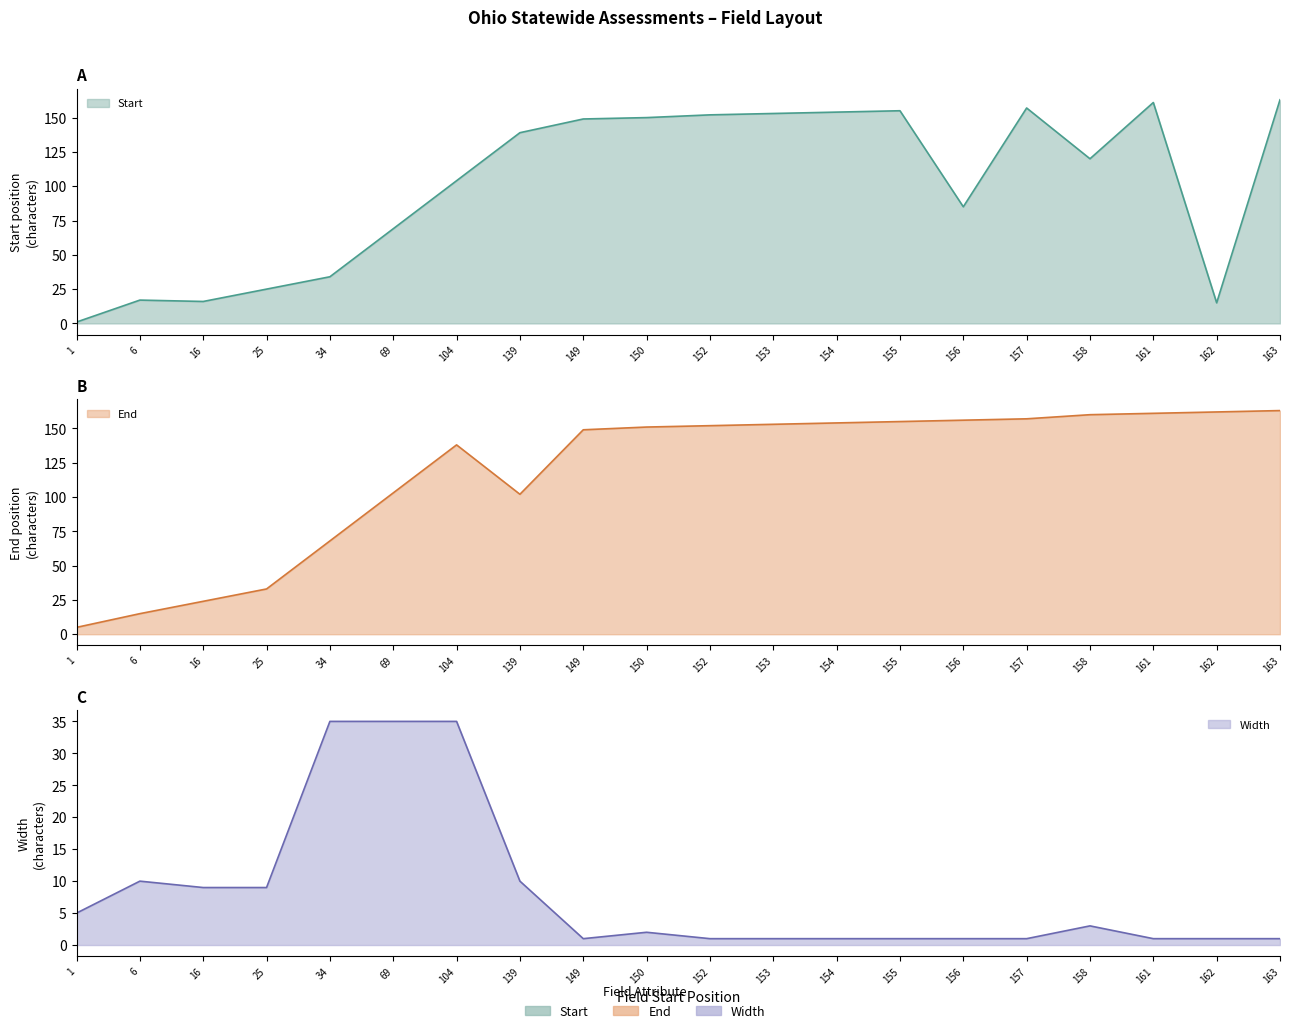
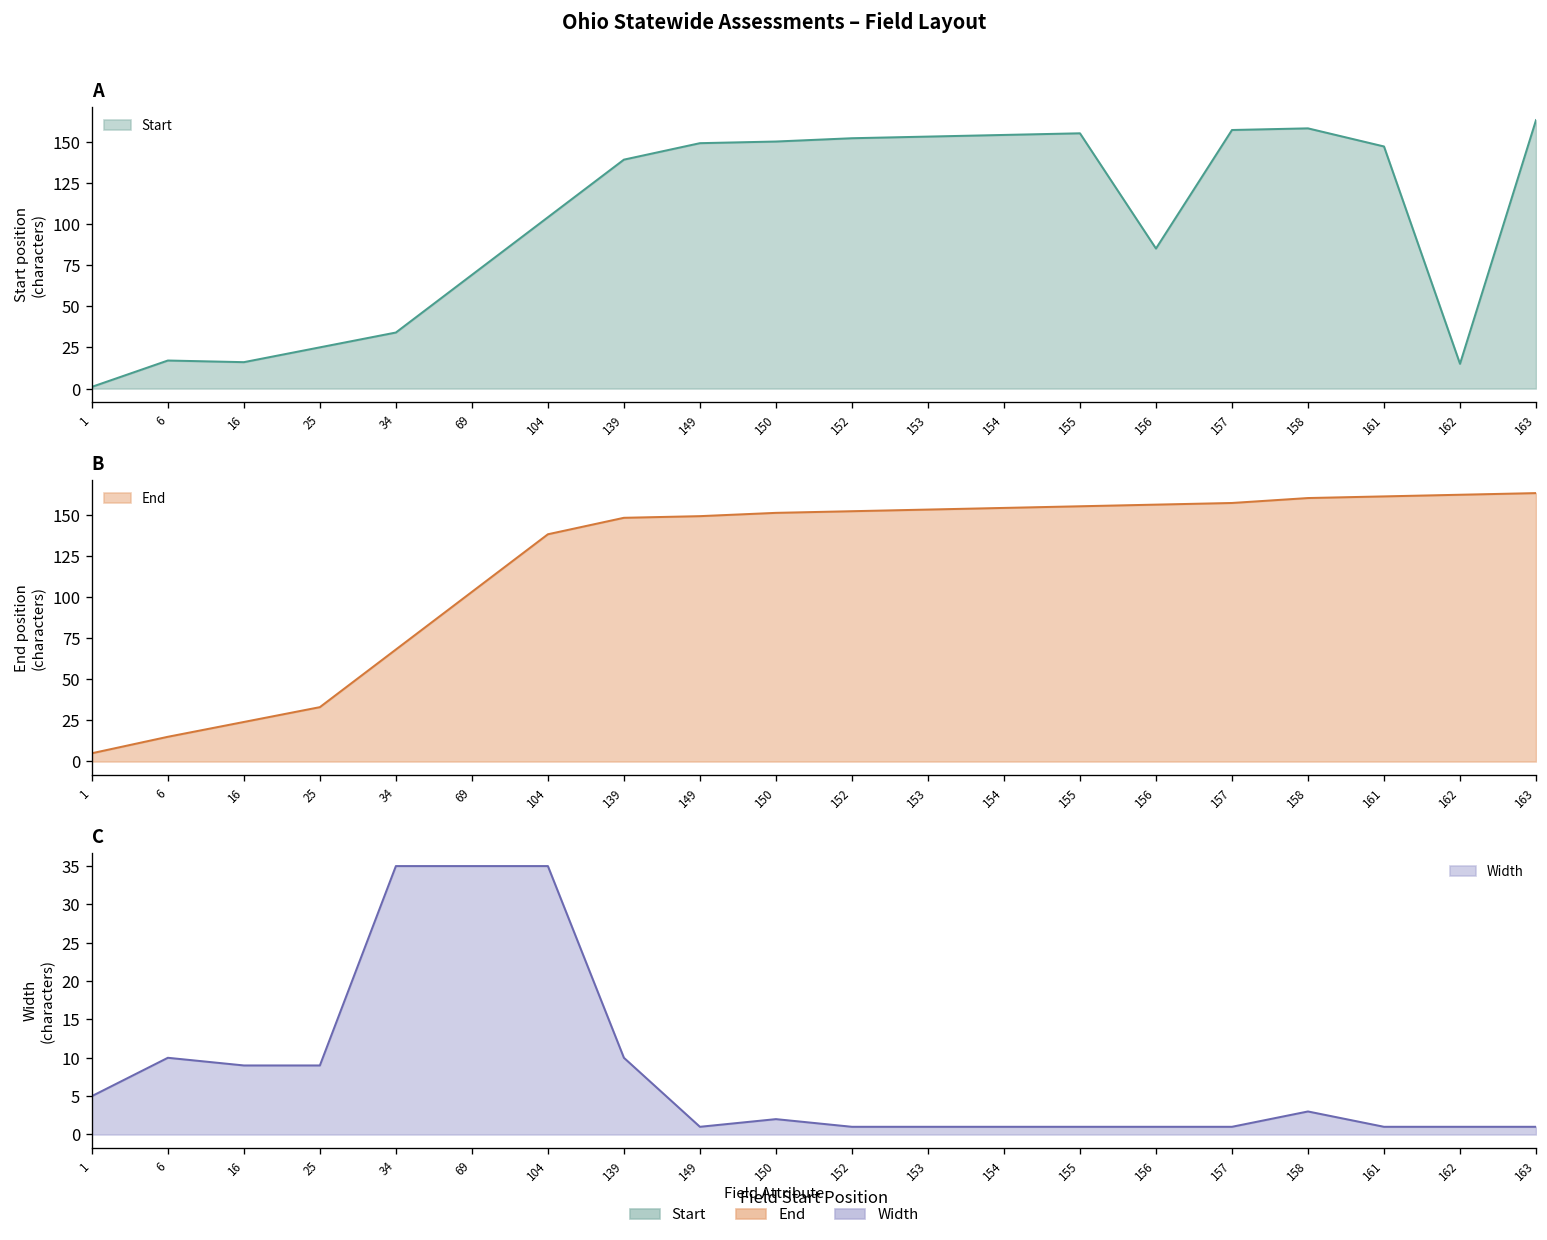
A, 158: 120 -> 158
A, 161: 161 -> 147
B, 139: 102 -> 148
